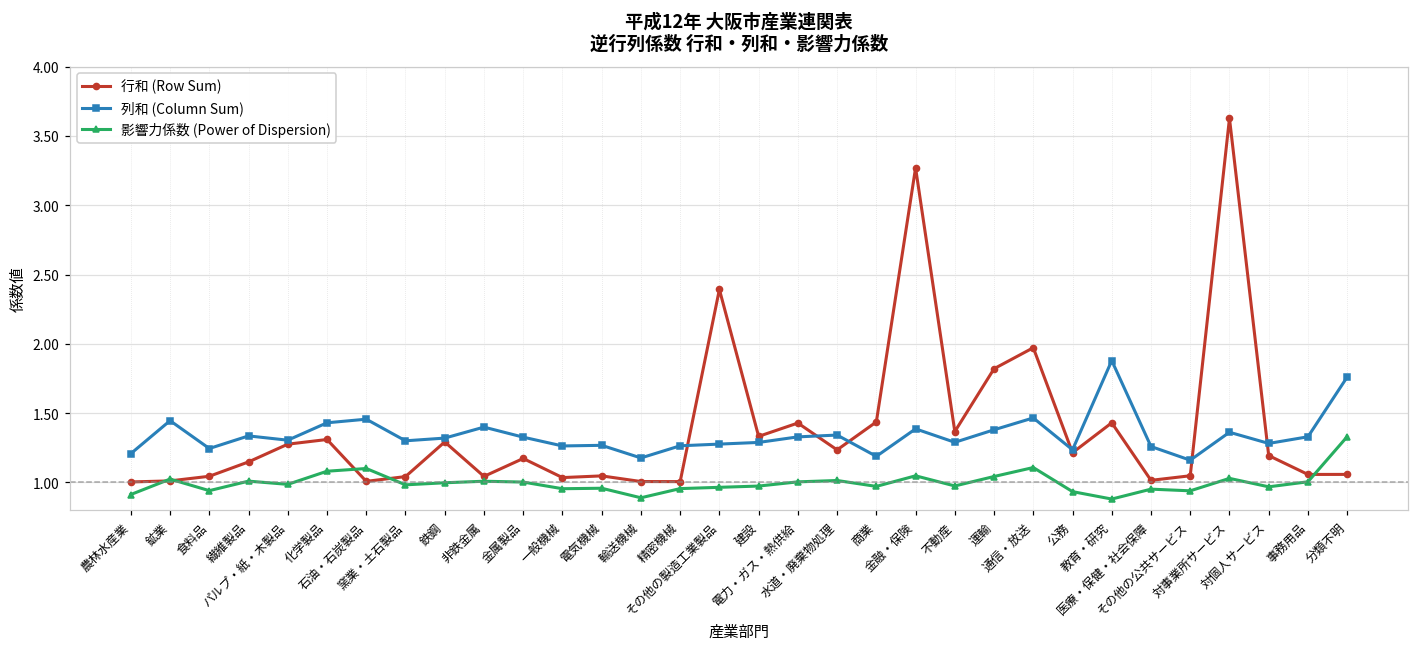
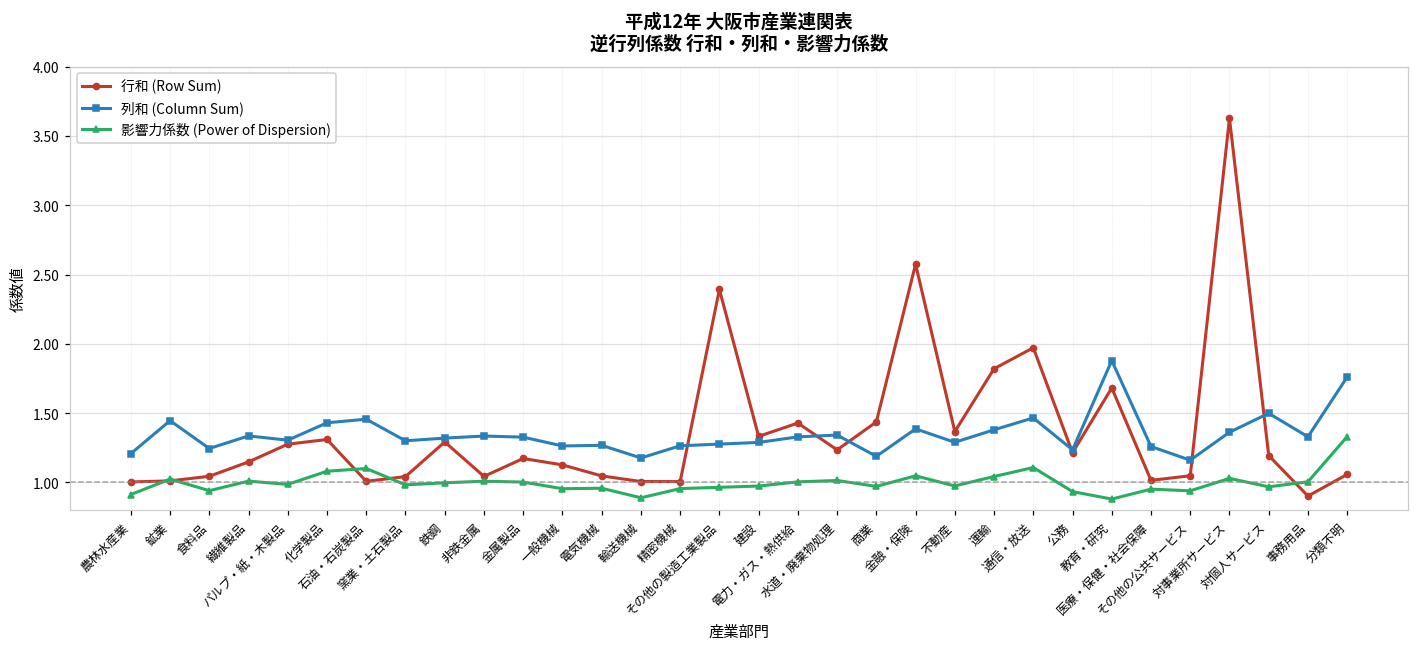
列和 (Column Sum), 非鉄金属: 1.40 -> 1.33
行和 (Row Sum), 一般機械: 1.03 -> 1.13
行和 (Row Sum), 金融・保険: 3.27 -> 2.57
行和 (Row Sum), 教育・研究: 1.43 -> 1.68
列和 (Column Sum), 対個人サービス: 1.28 -> 1.50
行和 (Row Sum), 事務用品: 1.06 -> 0.90
